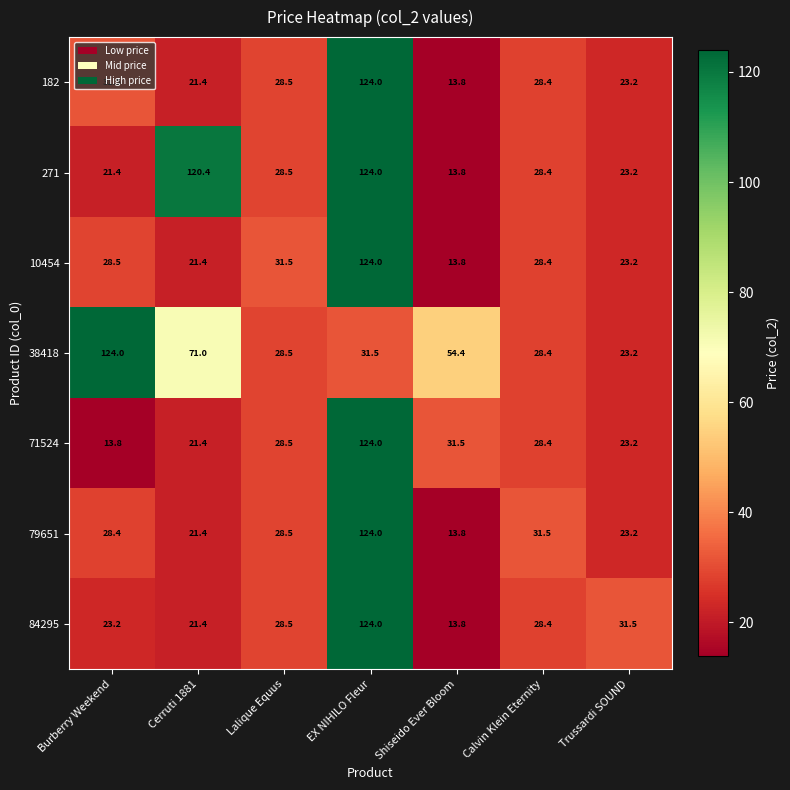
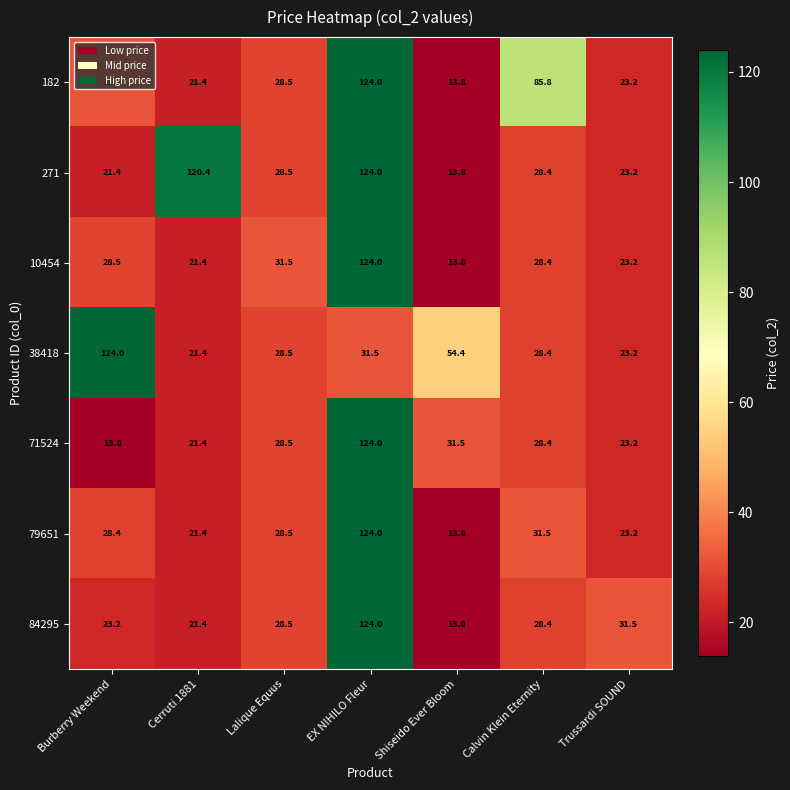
182, Calvin Klein Eternity: 28.4 -> 85.8
38418, Cerruti 1881: 71.0 -> 21.4
